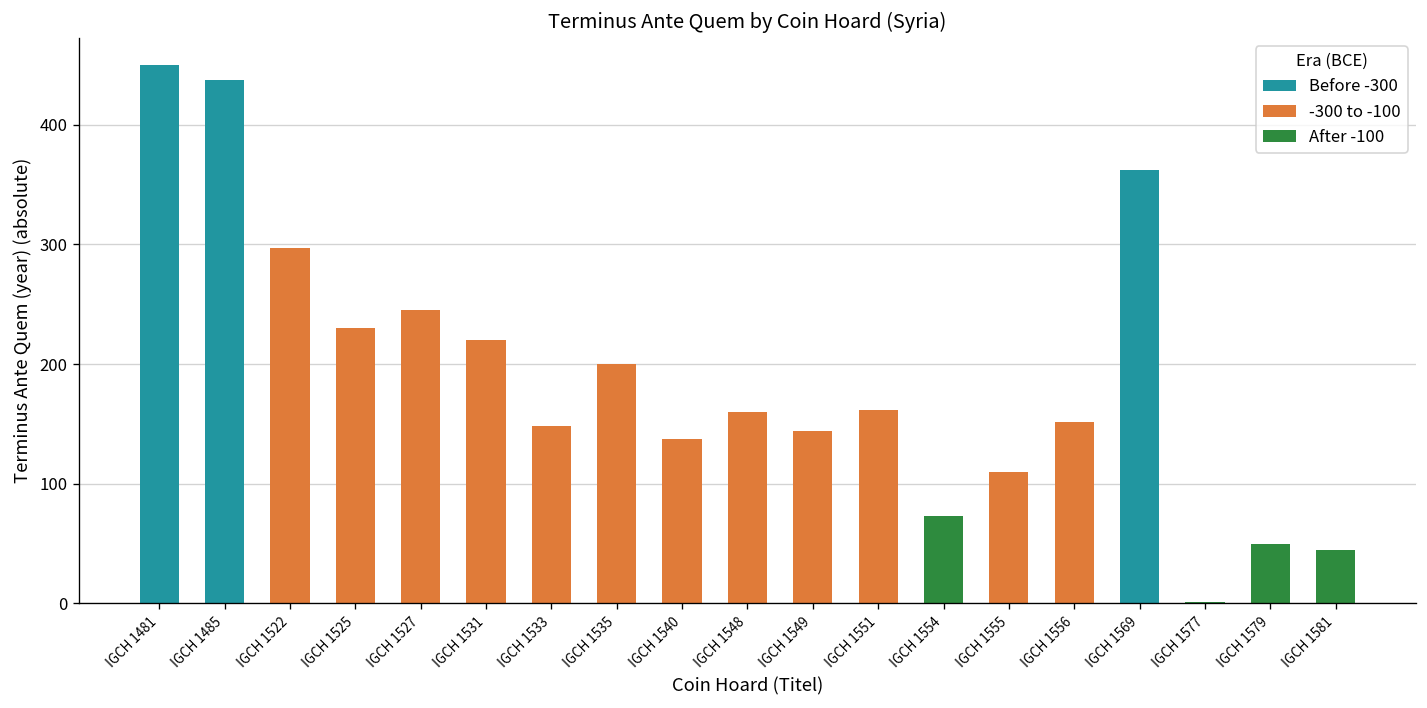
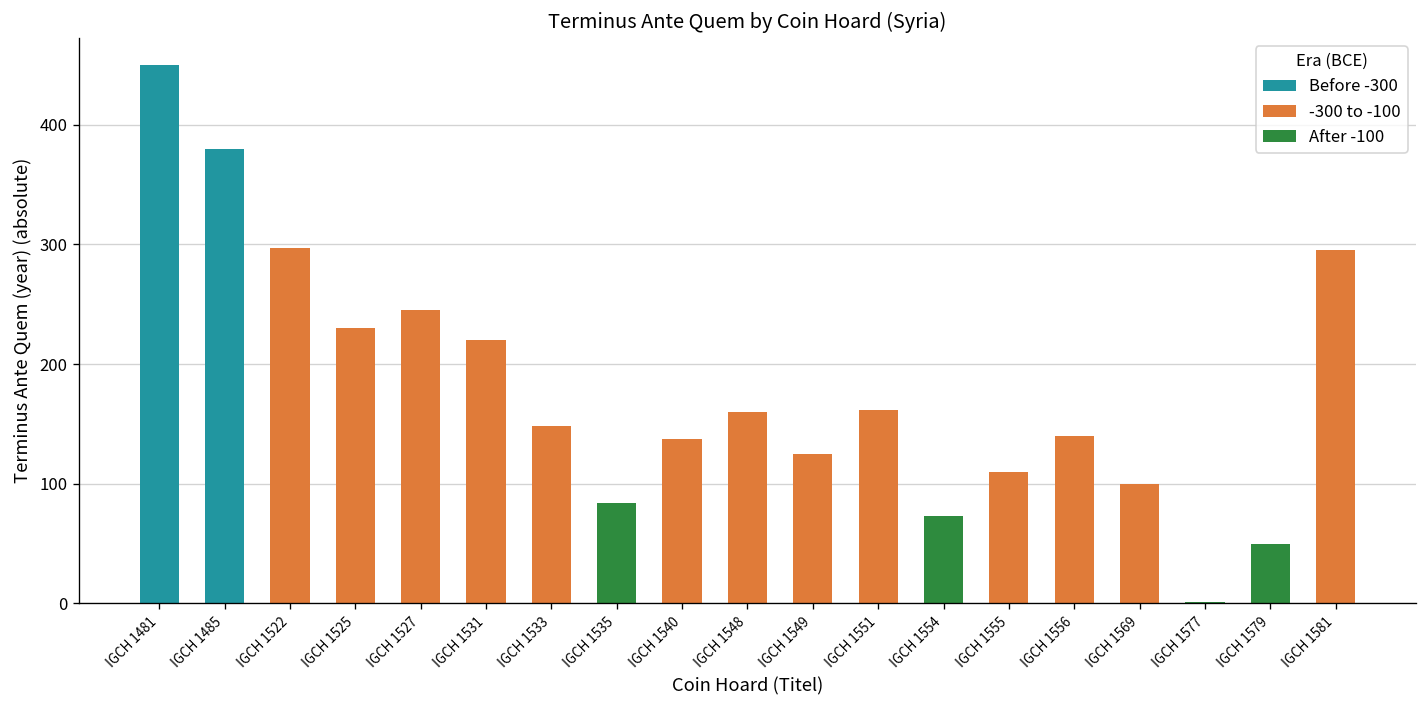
IGCH 1485: 440 -> 380
IGCH 1535: 200 -> 80
IGCH 1549: 140 -> 130
IGCH 1556: 150 -> 140
IGCH 1569: 360 -> 100
IGCH 1581: 50 -> 300
